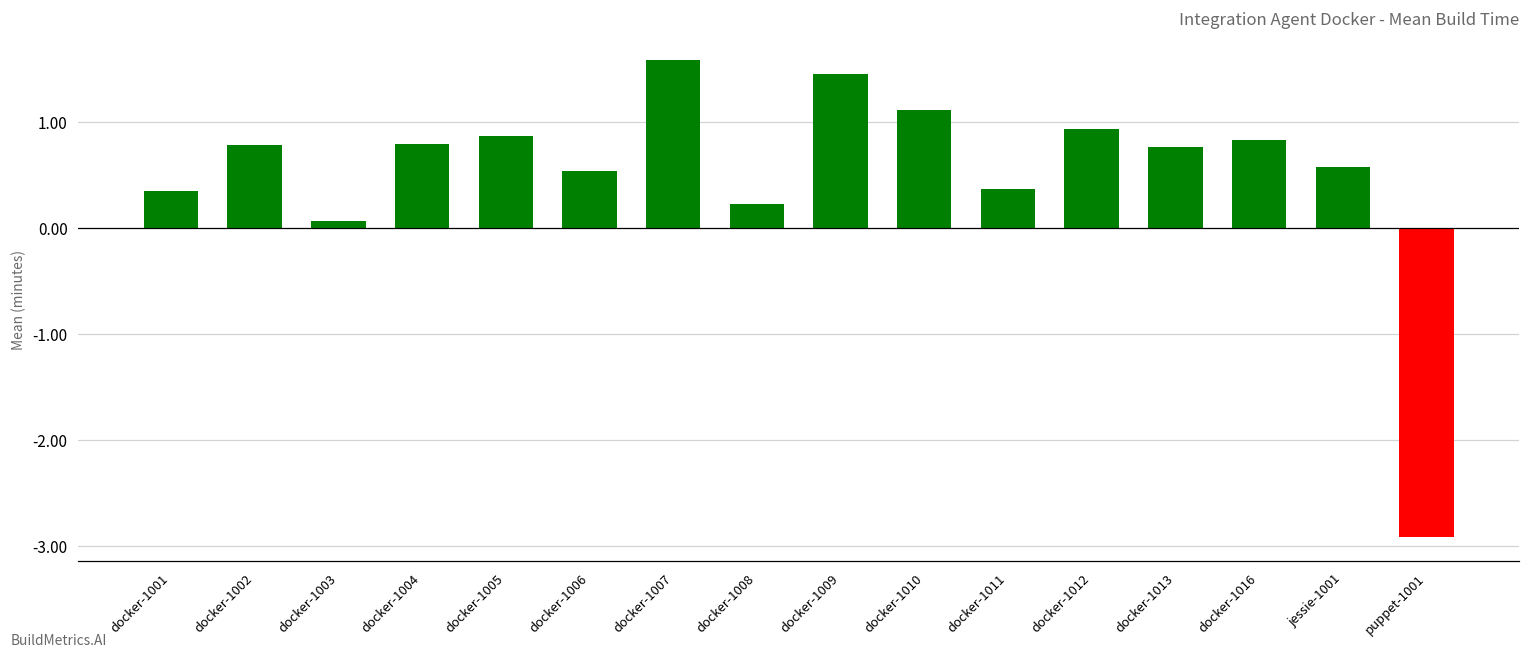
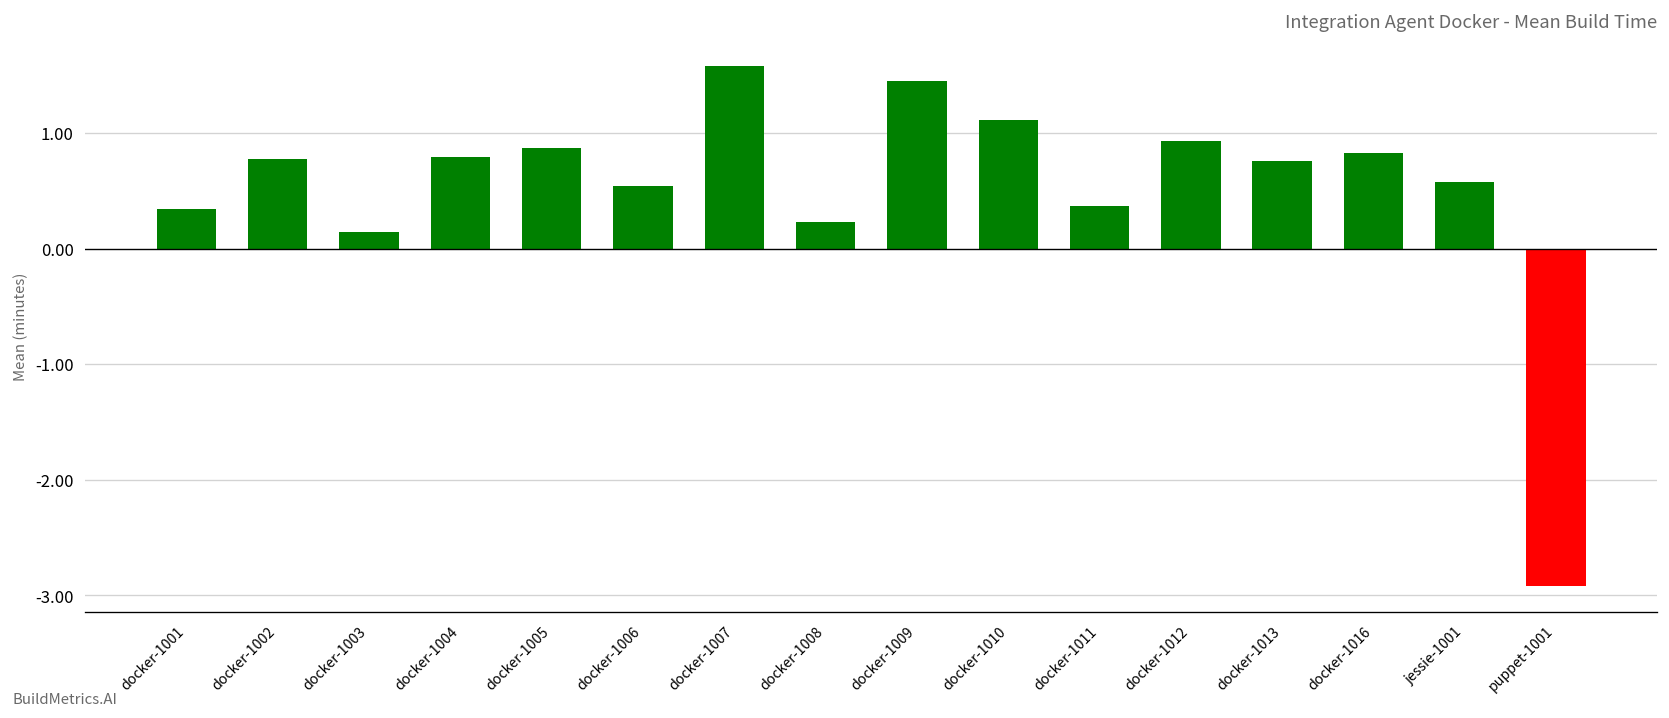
docker-1003: 0.06 -> 0.14
